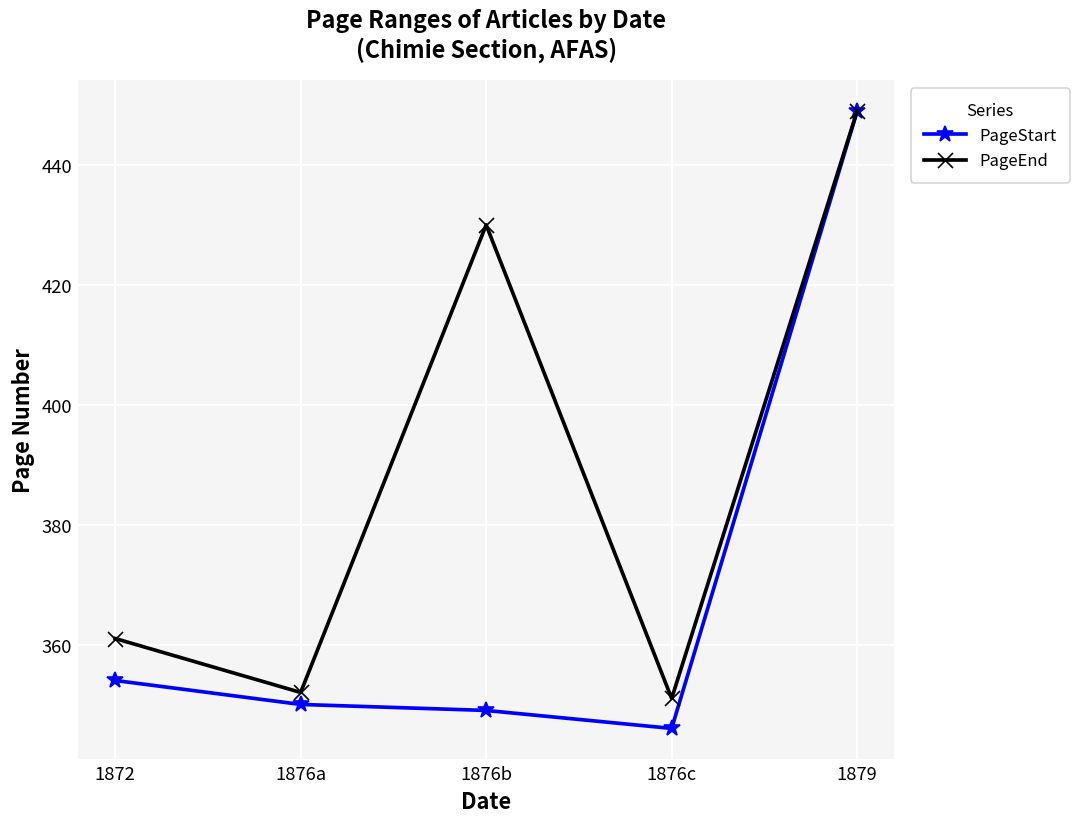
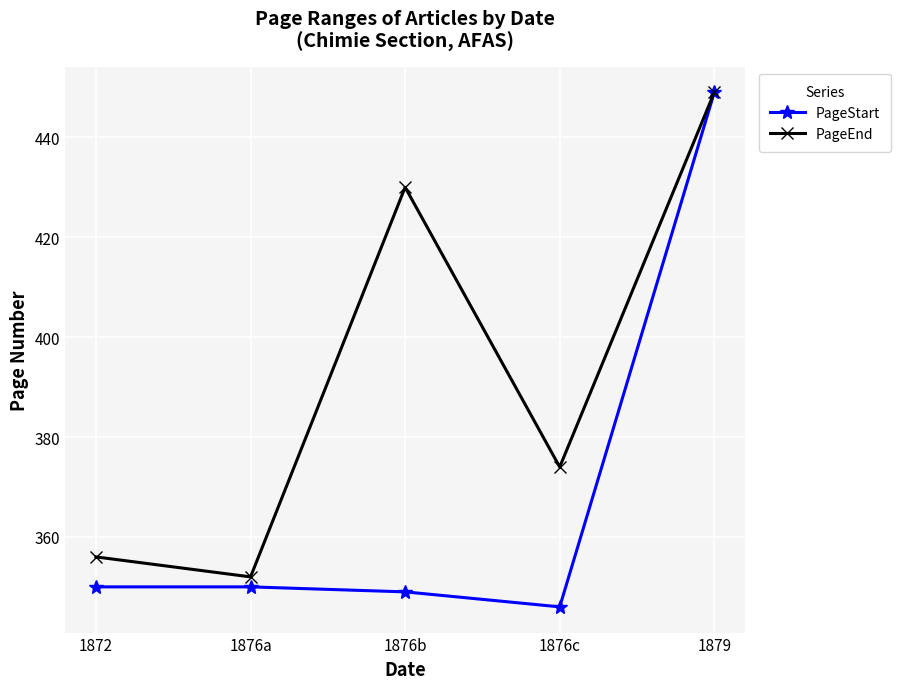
PageStart, 1872: 354 -> 350
PageEnd, 1872: 361 -> 356
PageEnd, 1876c: 351 -> 374
